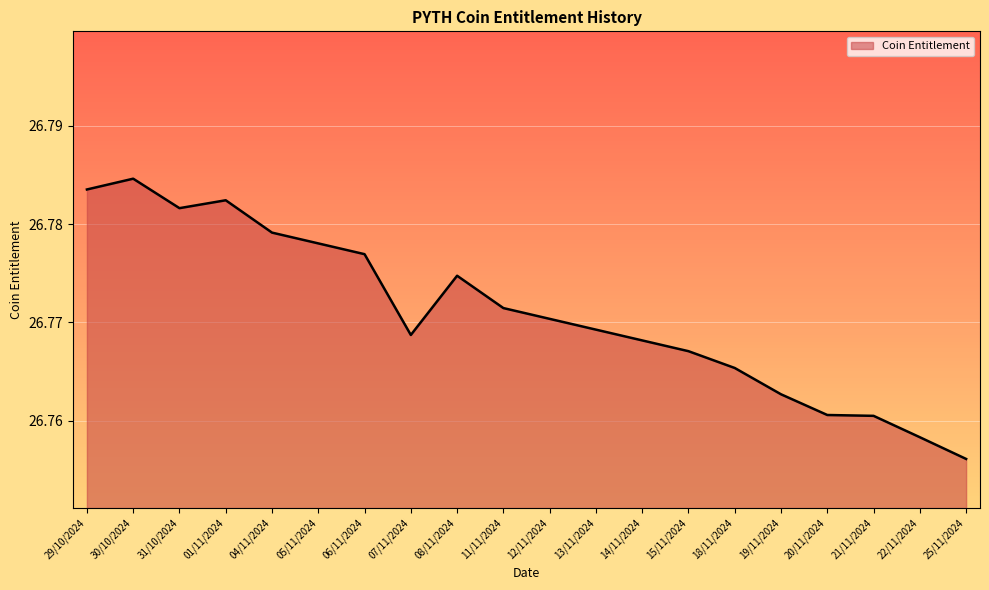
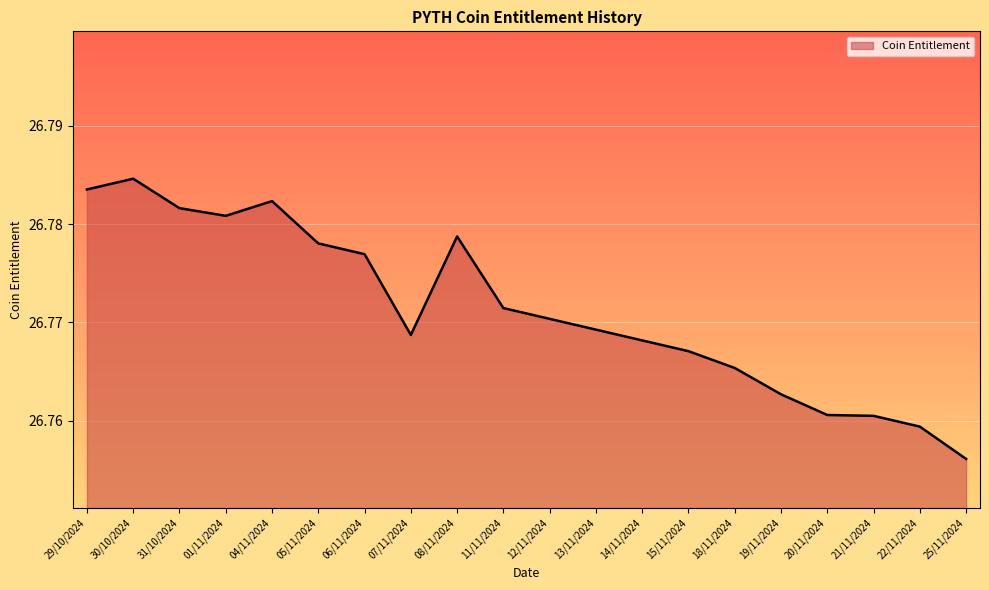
01/11/2024: 26.782 -> 26.781
04/11/2024: 26.779 -> 26.782
08/11/2024: 26.775 -> 26.779
22/11/2024: 26.758 -> 26.759
